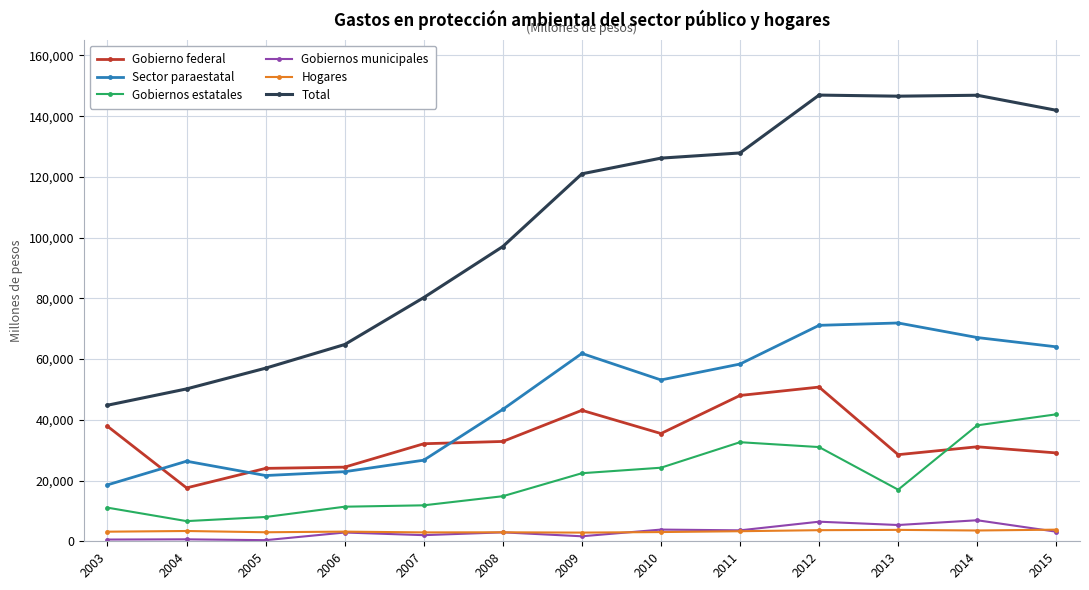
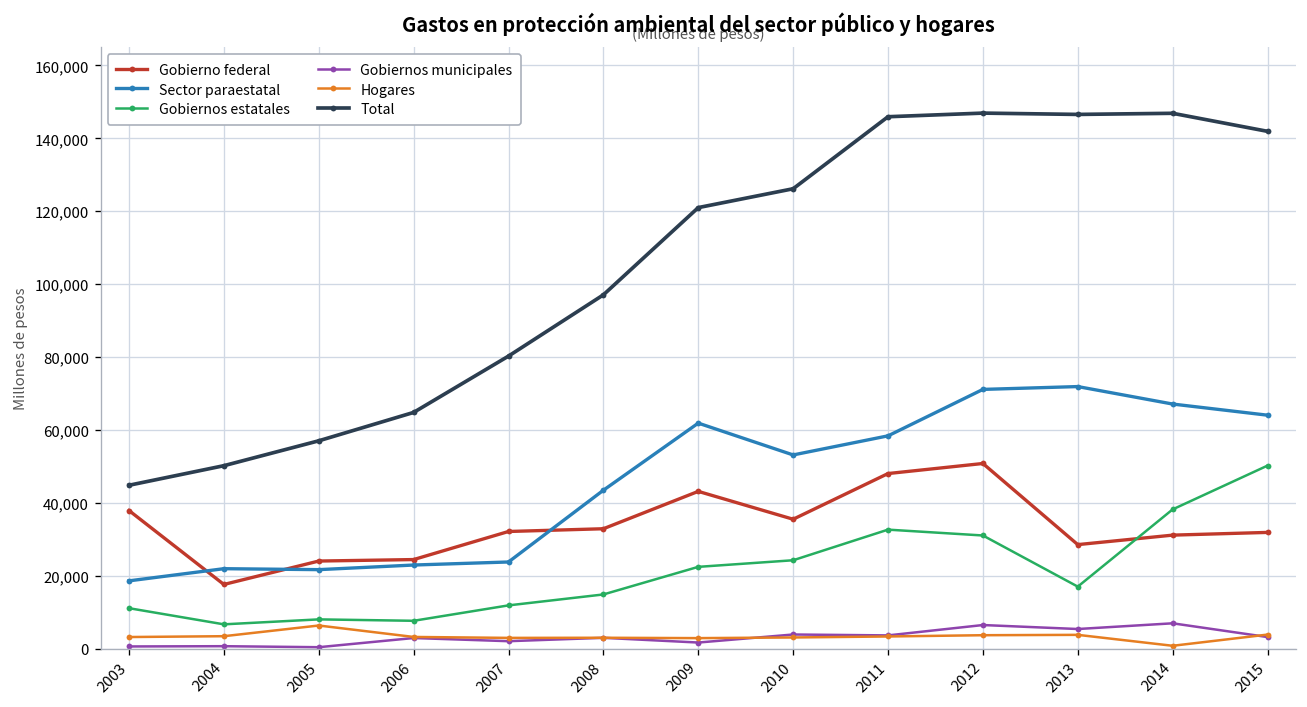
Sector paraestatal, 2004: 26,000 -> 22,000
Hogares, 2005: 3,000 -> 6,000
Gobiernos estatales, 2006: 11,000 -> 8,000
Sector paraestatal, 2007: 27,000 -> 24,000
Total, 2011: 128,000 -> 146,000
Hogares, 2014: 4,000 -> 1,000
Gobierno federal, 2015: 29,000 -> 32,000
Gobiernos estatales, 2015: 42,000 -> 50,000
